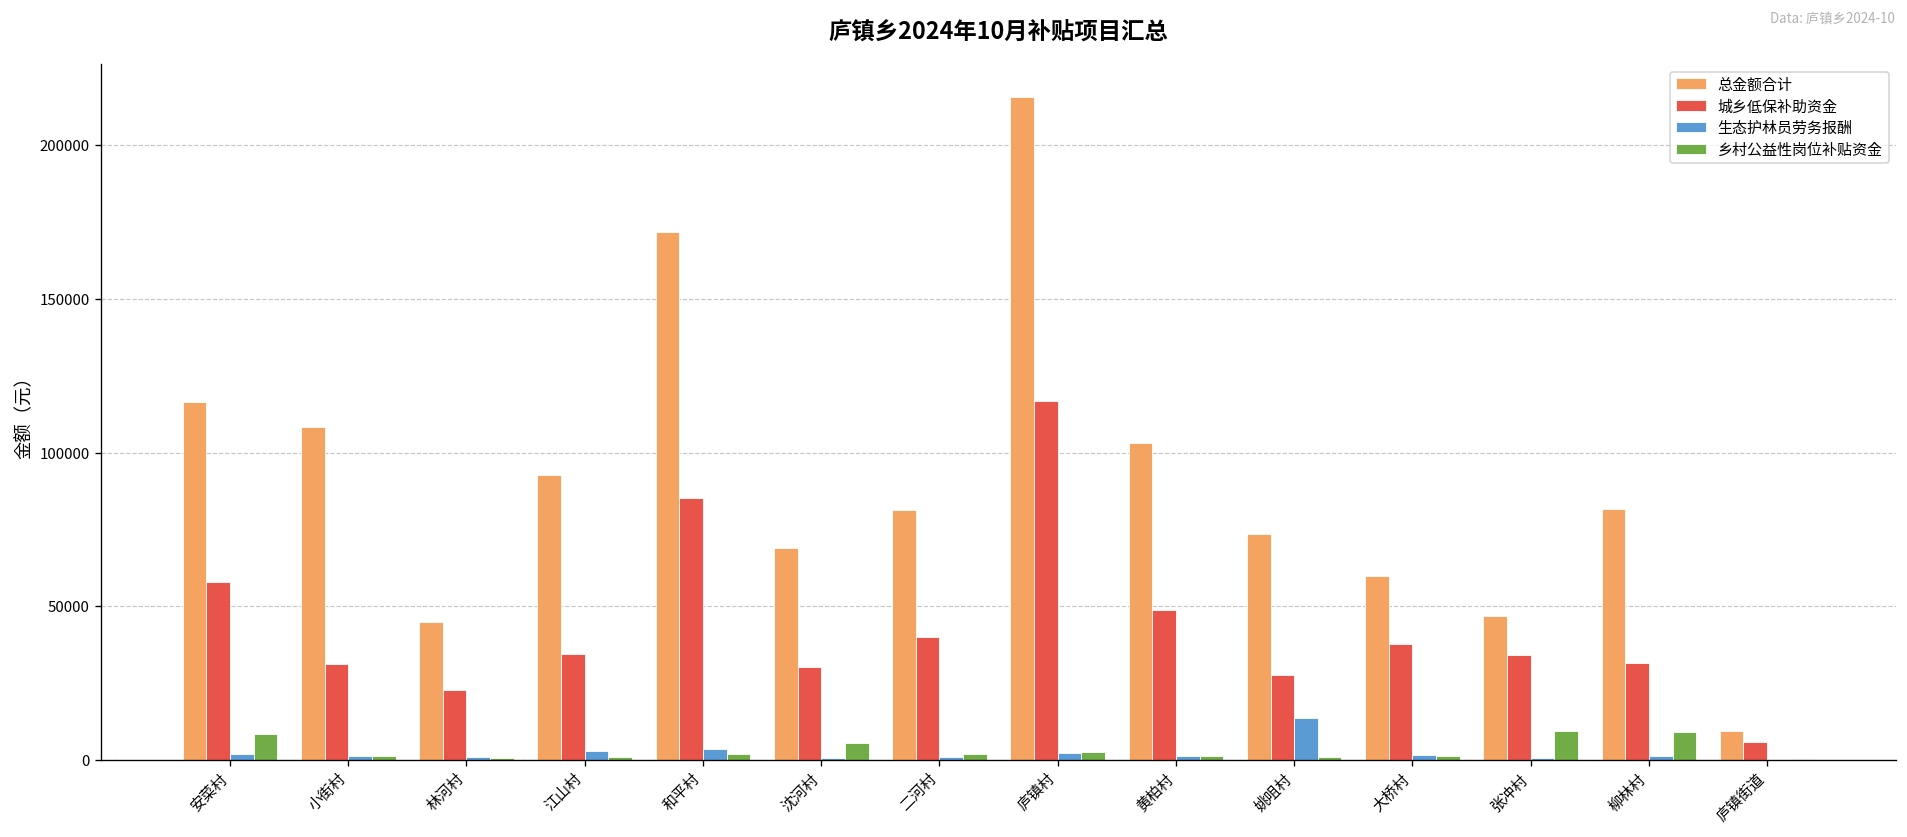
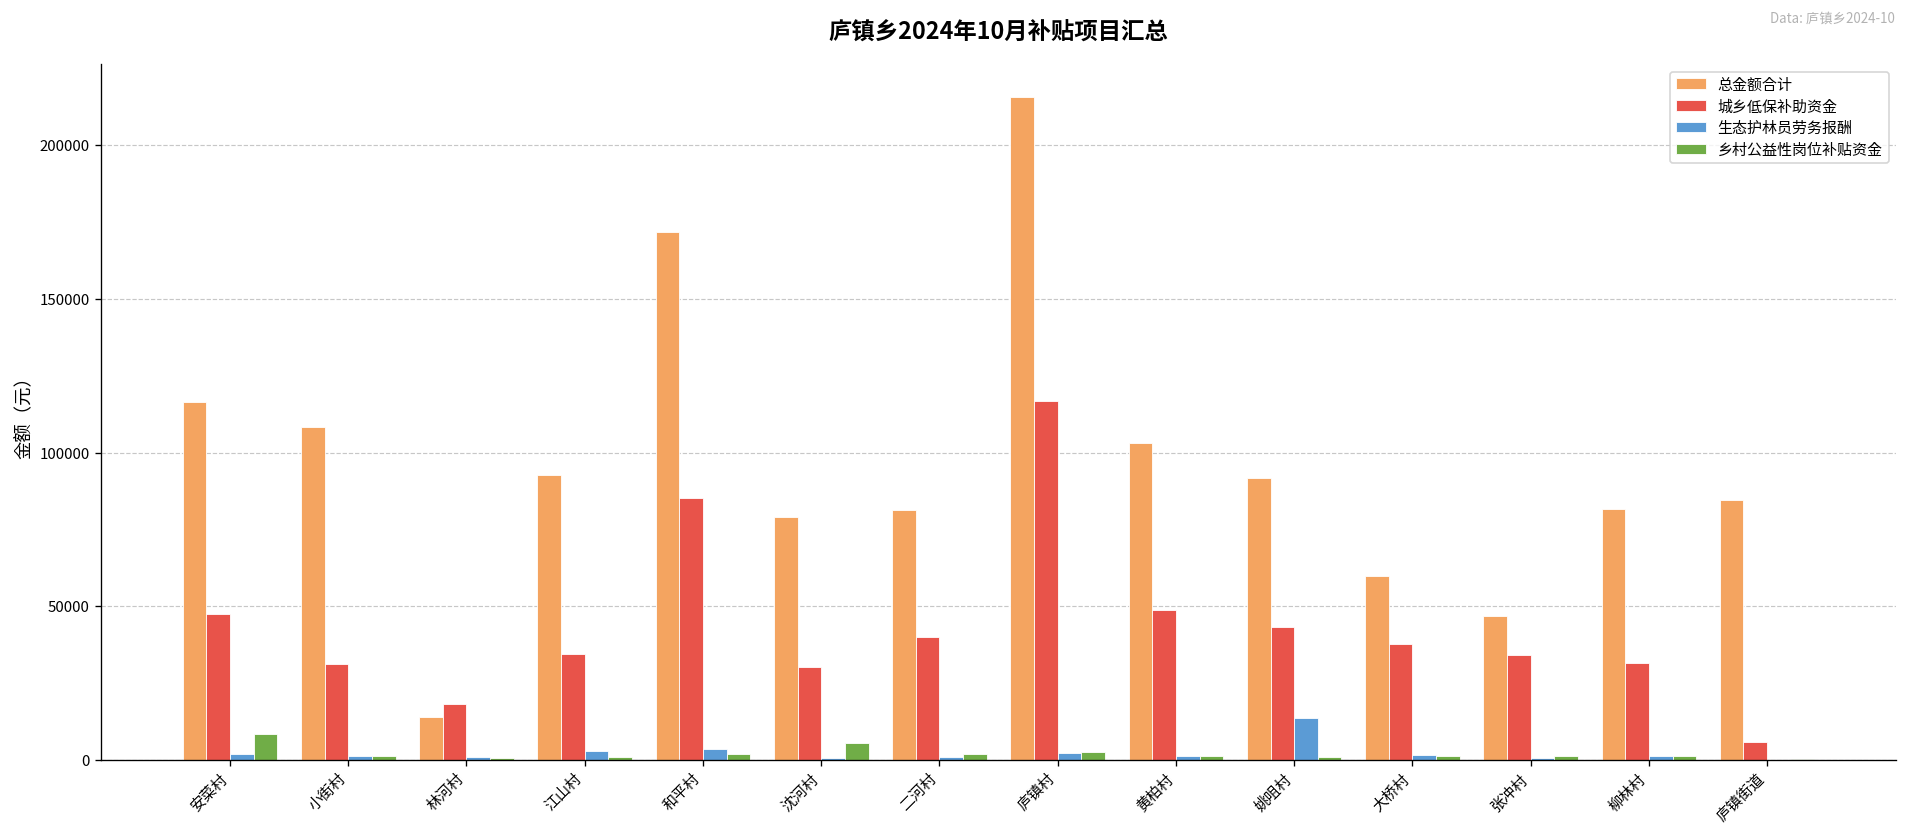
城乡低保补助资金, 安菜村: 58000 -> 47000
总金额合计, 林河村: 45000 -> 14000
城乡低保补助资金, 林河村: 23000 -> 18000
总金额合计, 沈河村: 69000 -> 79000
总金额合计, 姚咀村: 73000 -> 92000
城乡低保补助资金, 姚咀村: 28000 -> 43000
乡村公益性岗位补贴资金, 张冲村: 9000 -> 1000
乡村公益性岗位补贴资金, 柳林村: 9000 -> 1000
总金额合计, 庐镇街道: 9000 -> 84000
